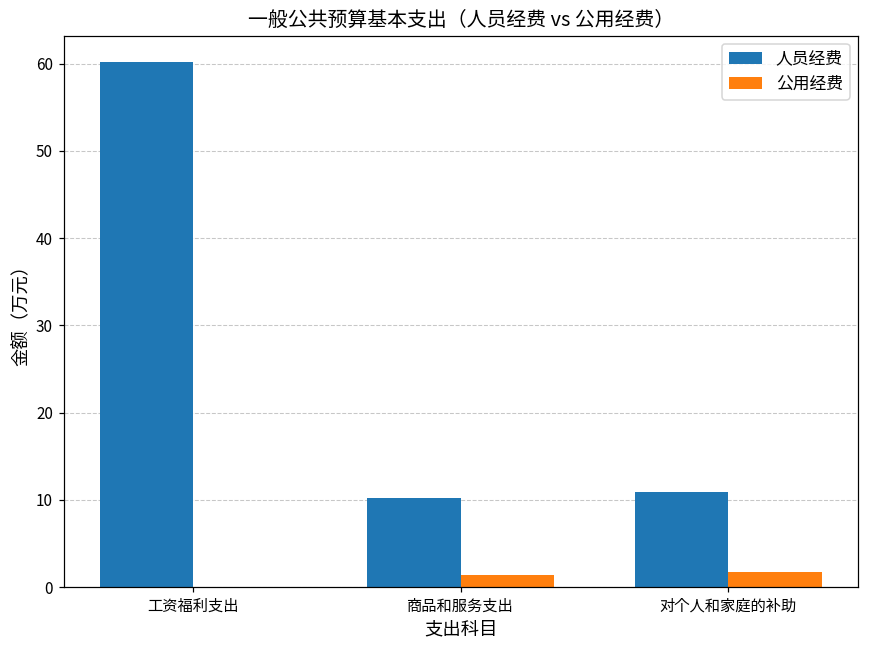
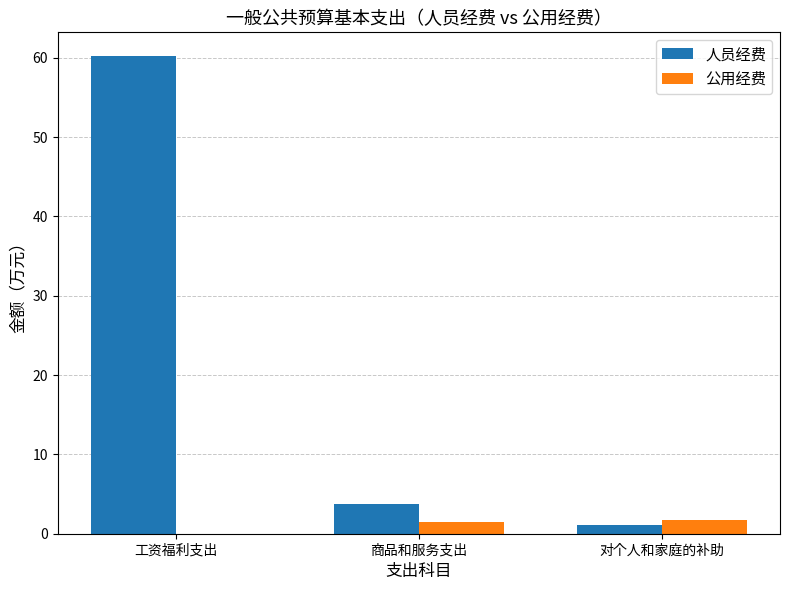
人员经费, 商品和服务支出: 10 -> 4
人员经费, 对个人和家庭的补助: 11 -> 1
